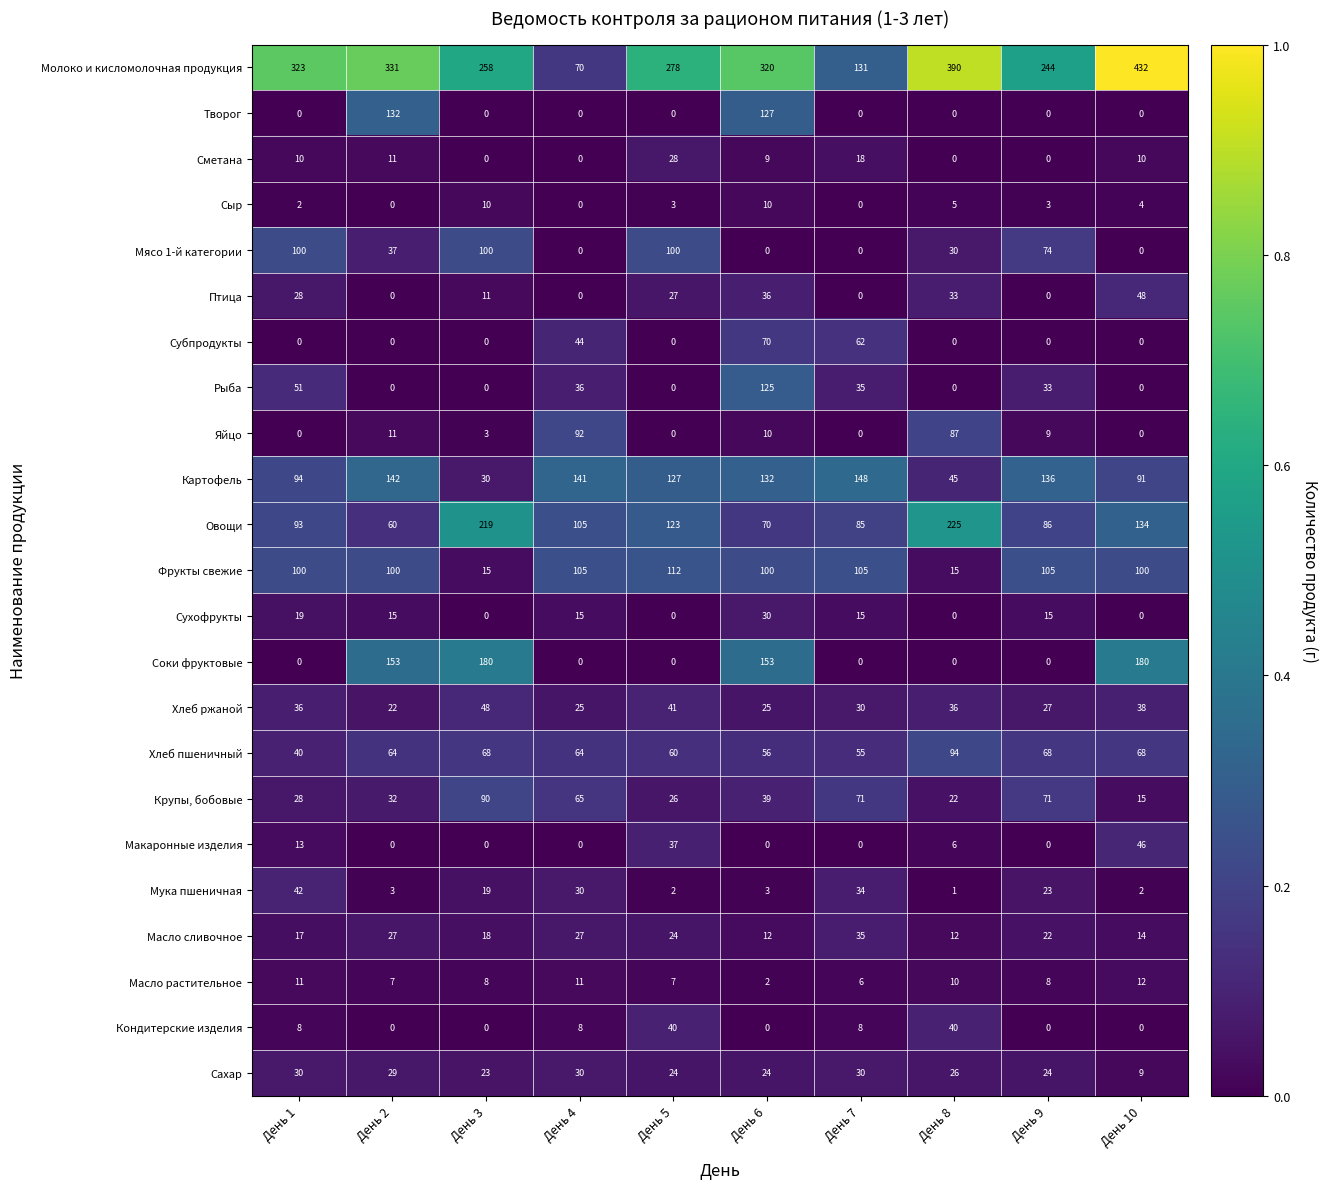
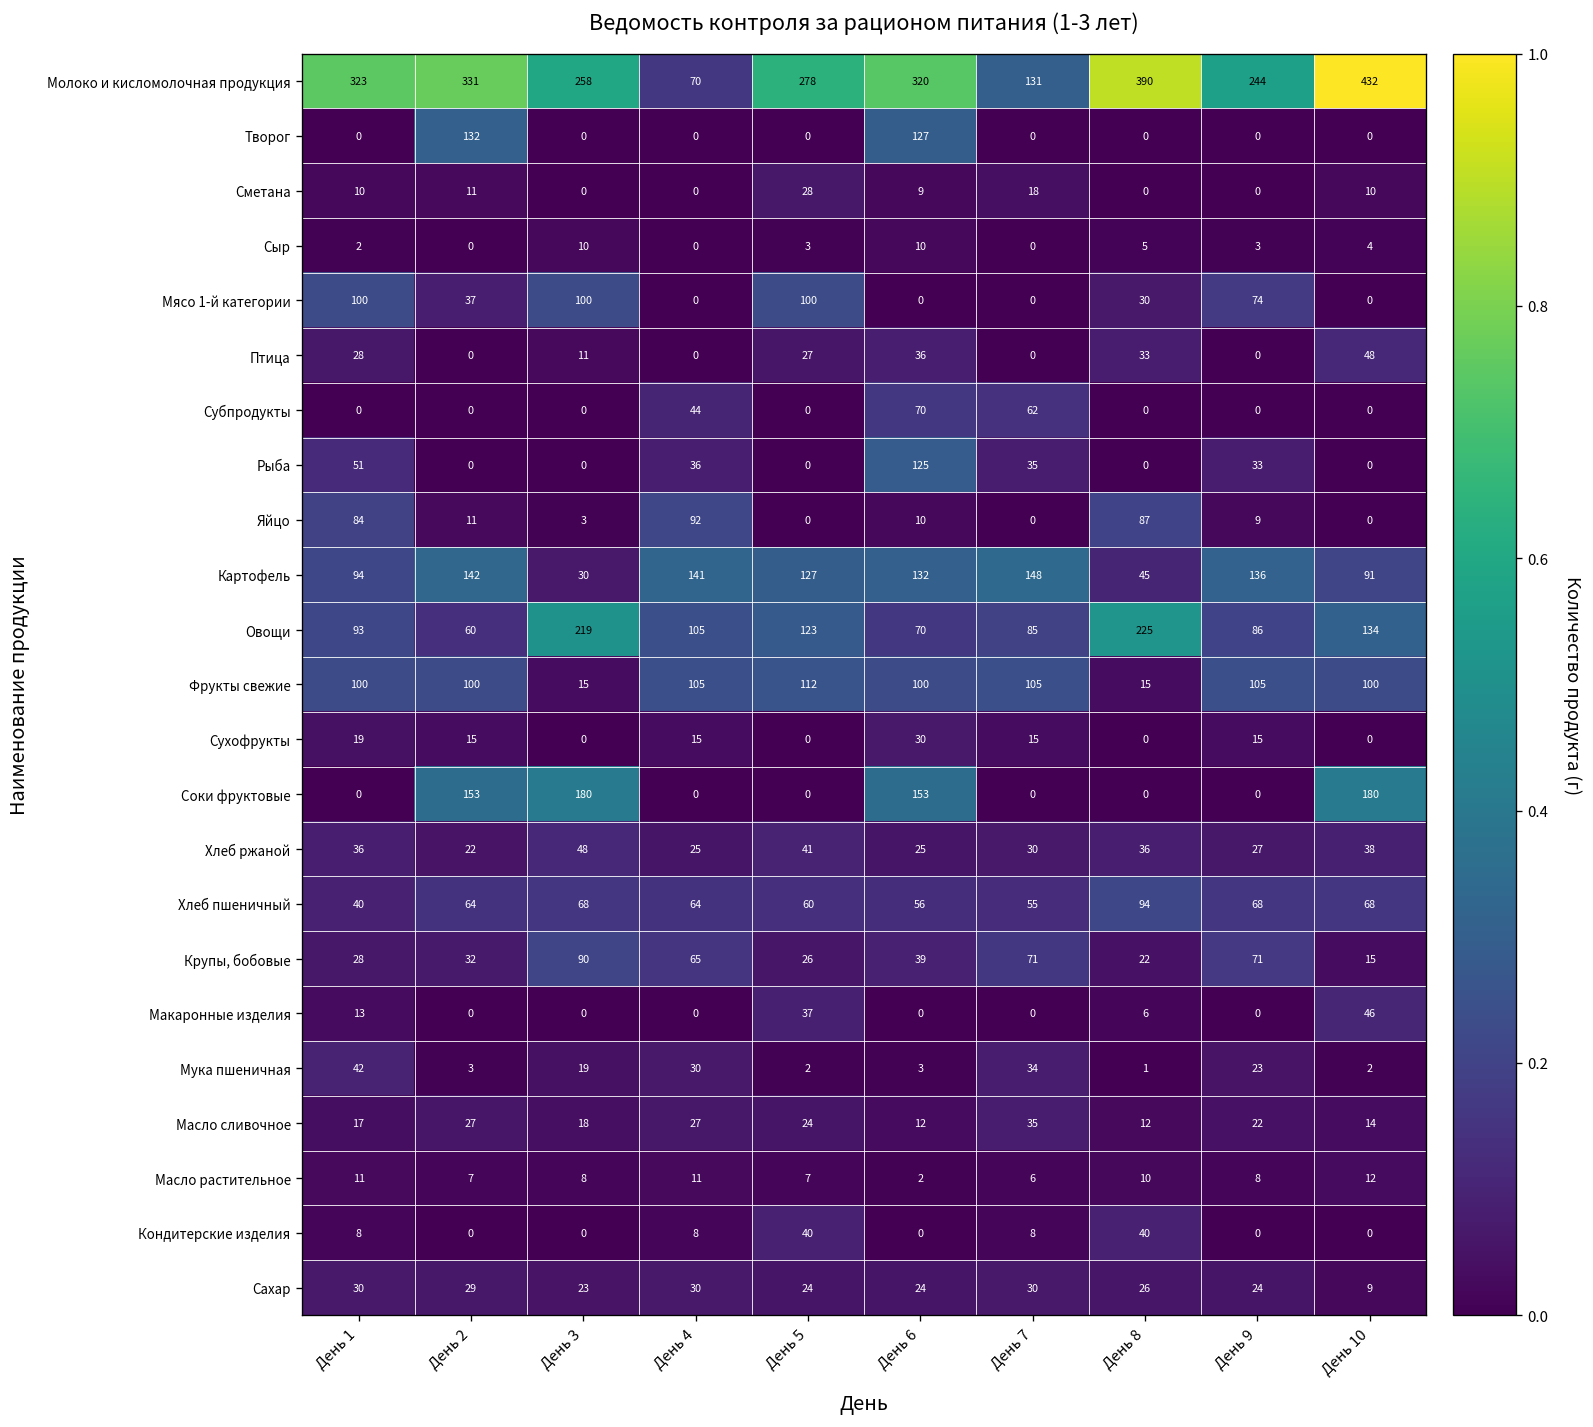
Яйцо, День 1: 0 -> 84
